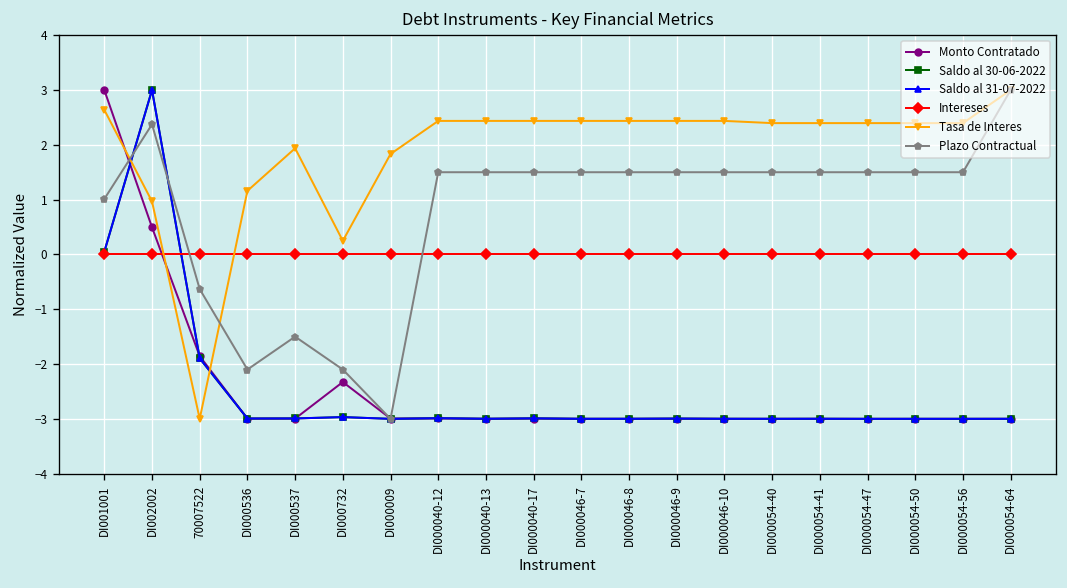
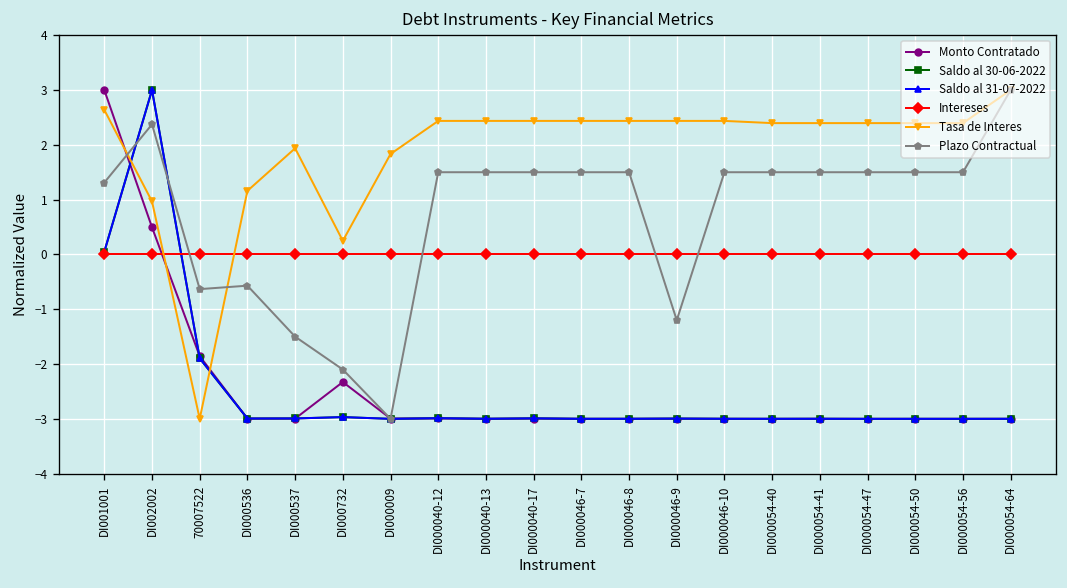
Plazo Contractual, DI001001: 1.0 -> 1.3
Plazo Contractual, DI000536: -2.1 -> -0.6
Plazo Contractual, DI000046-9: 1.5 -> -1.2
